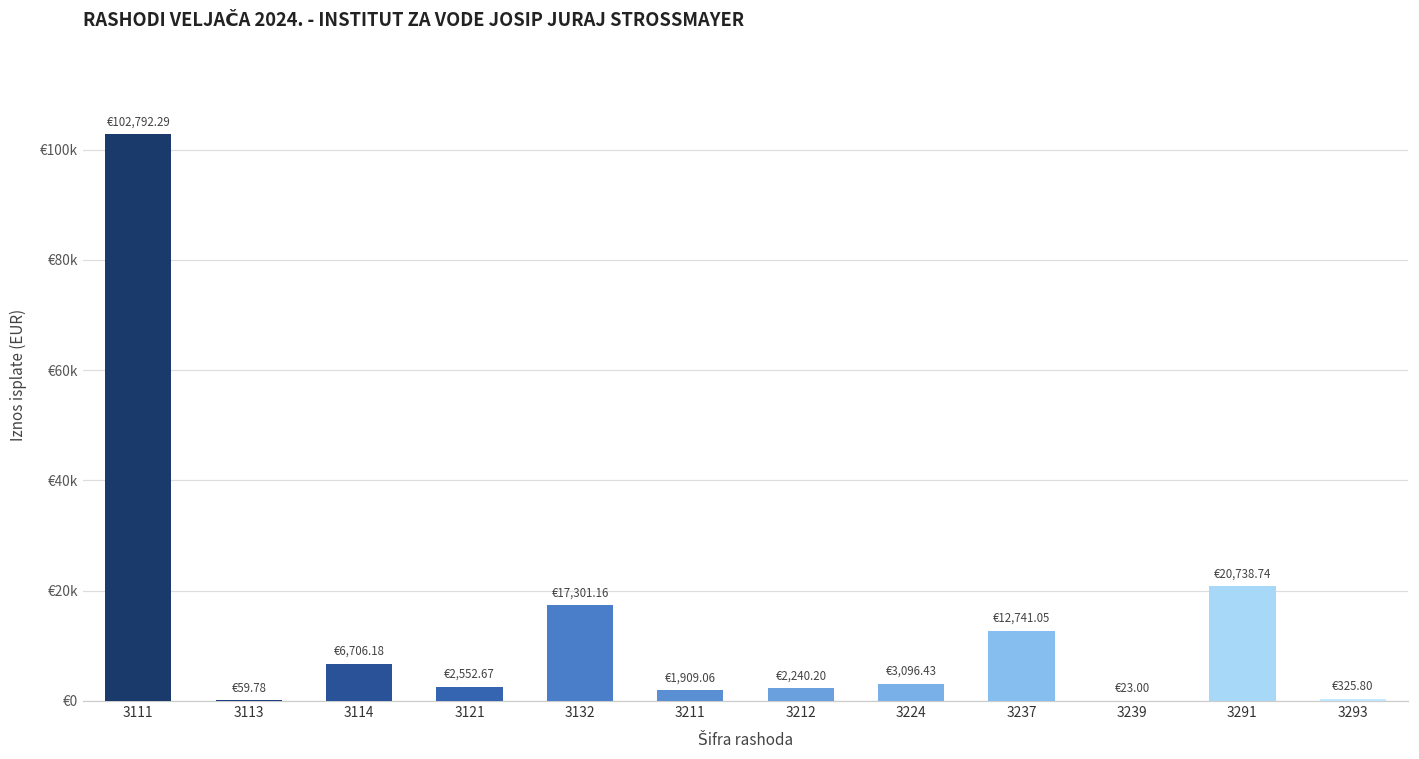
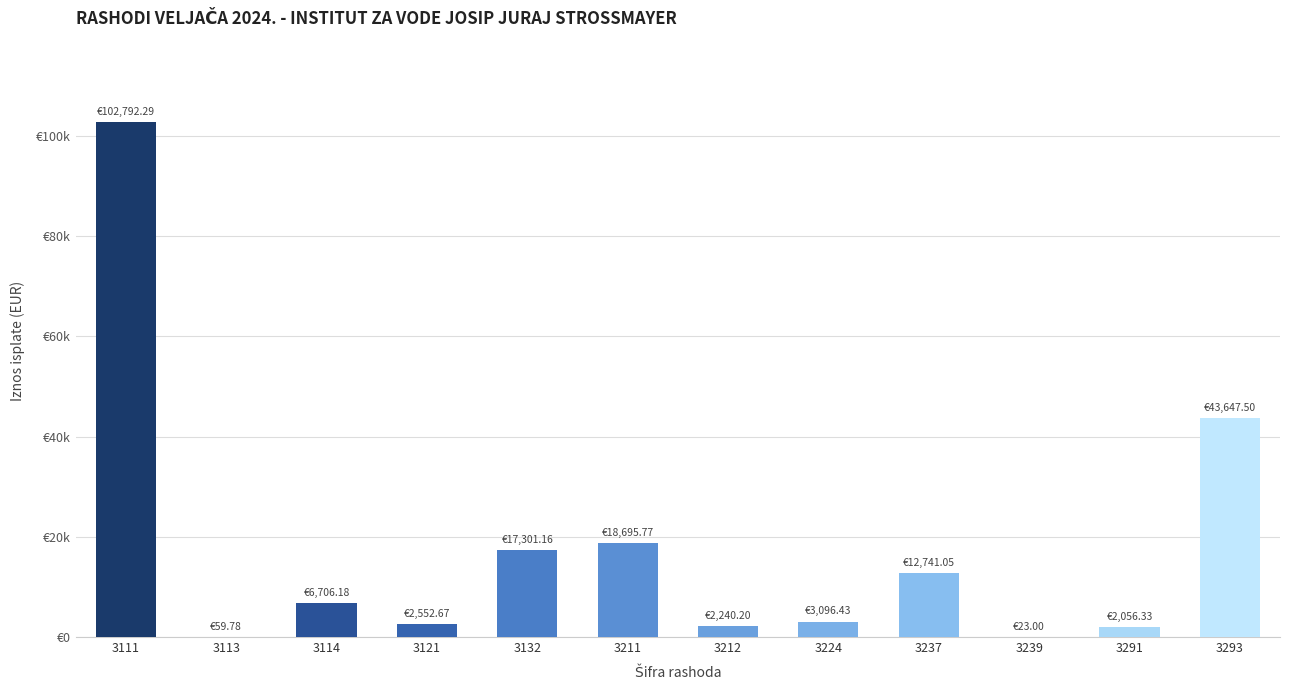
3211: €1,909.06 -> €18,695.77
3291: €20,738.74 -> €2,056.33
3293: €325.80 -> €43,647.50
